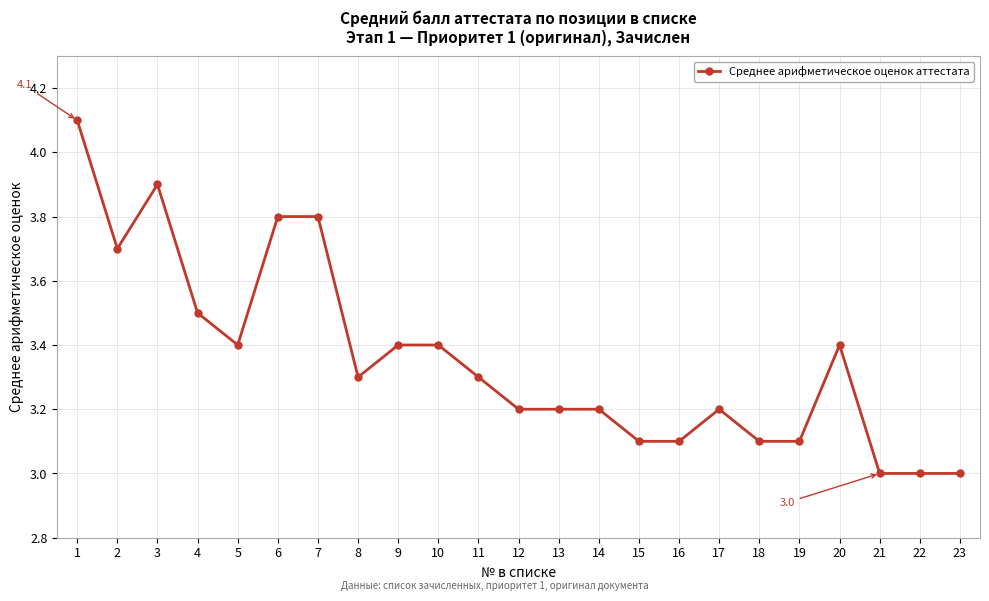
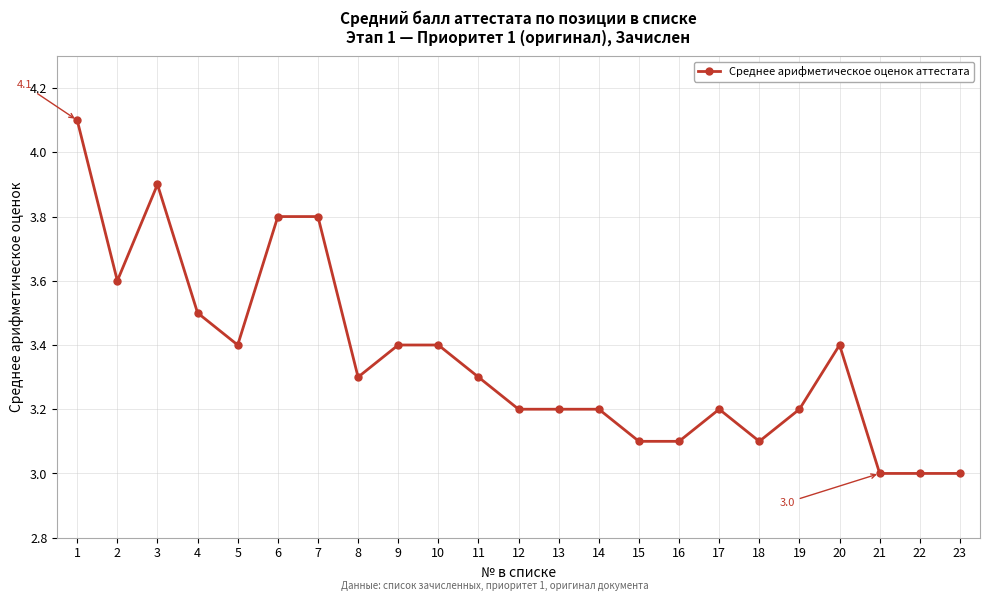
2: 3.7 -> 3.6
19: 3.1 -> 3.2
